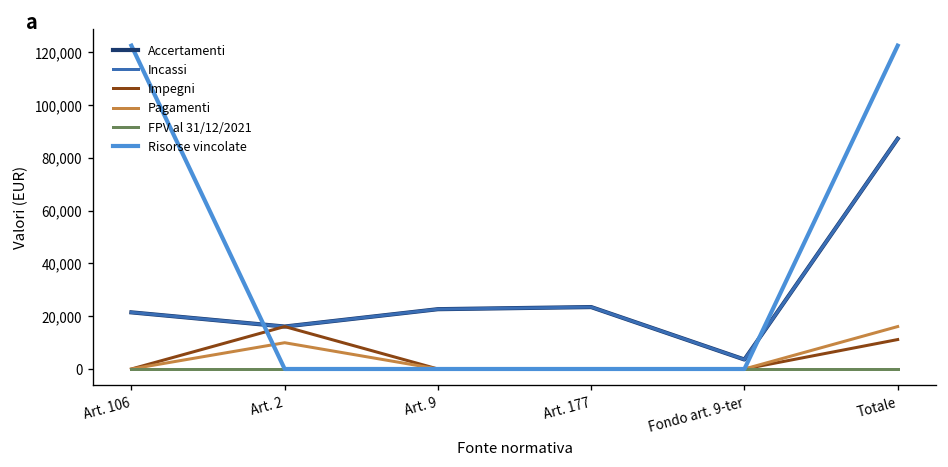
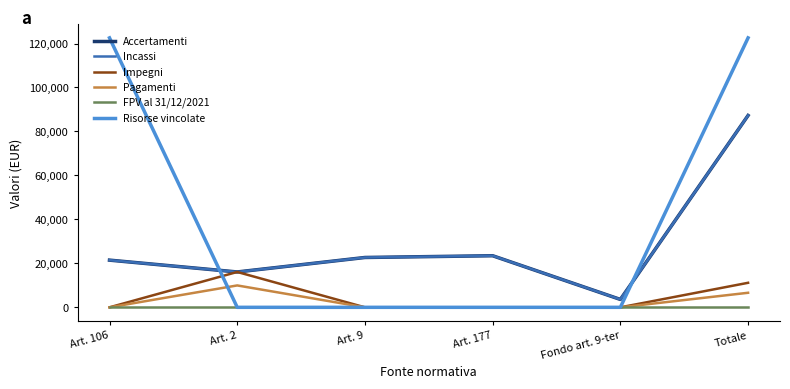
Pagamenti, Totale: 16,000 -> 7,000
